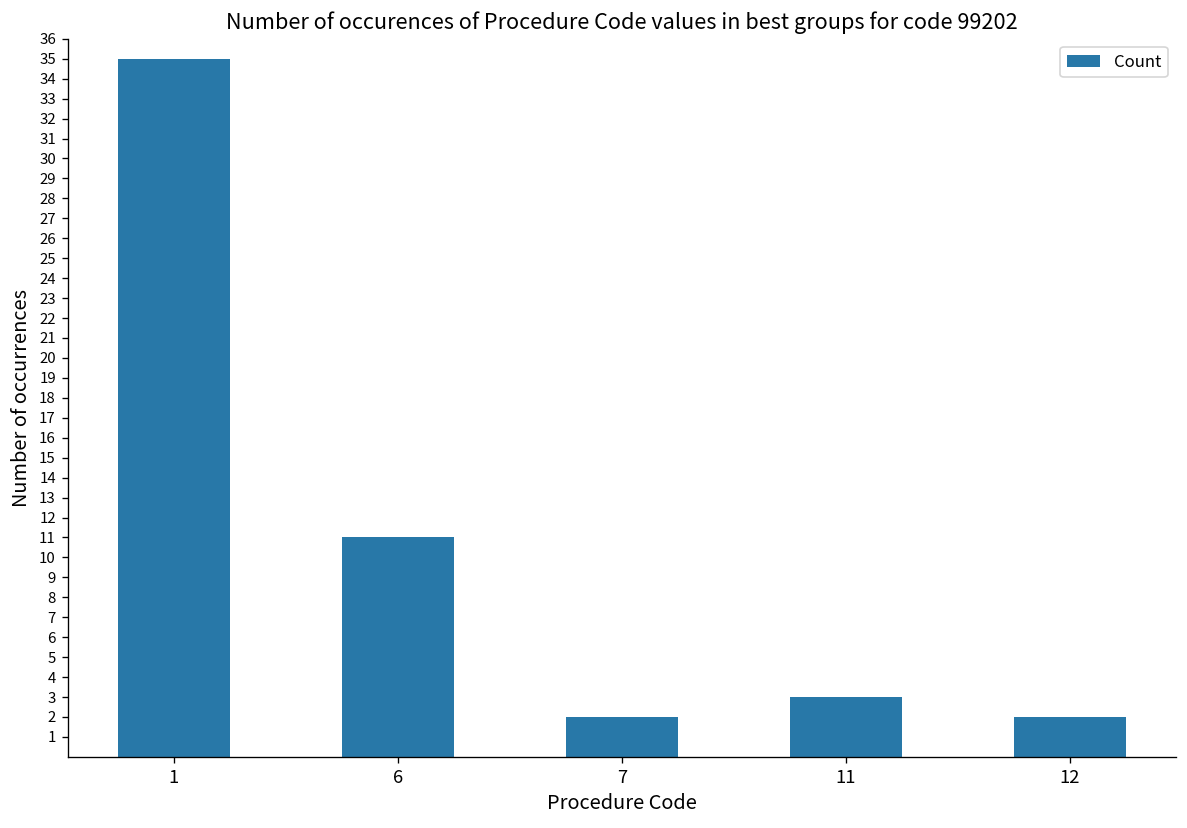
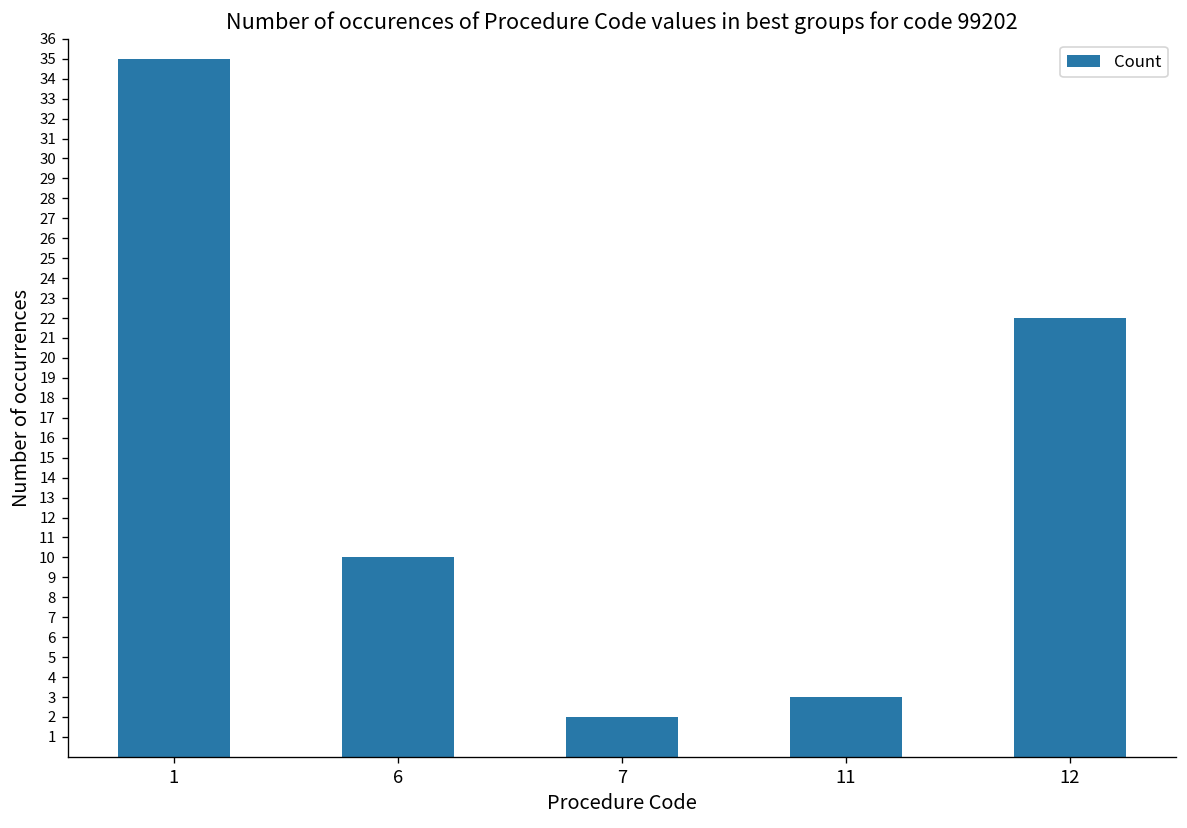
6: 11 -> 10
12: 2 -> 22
